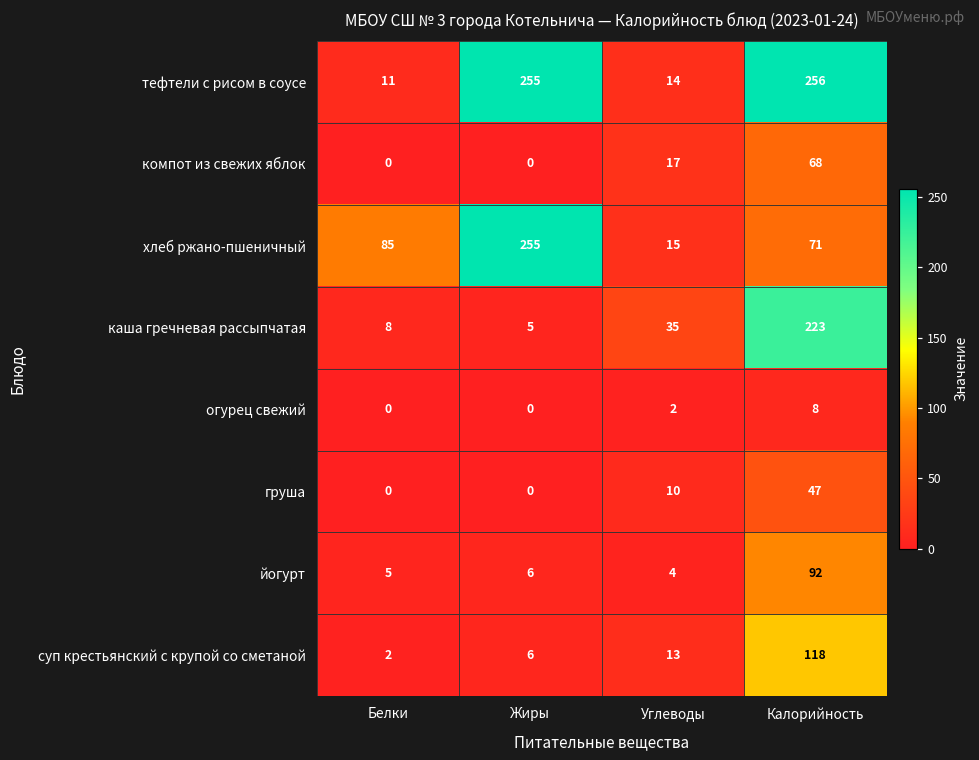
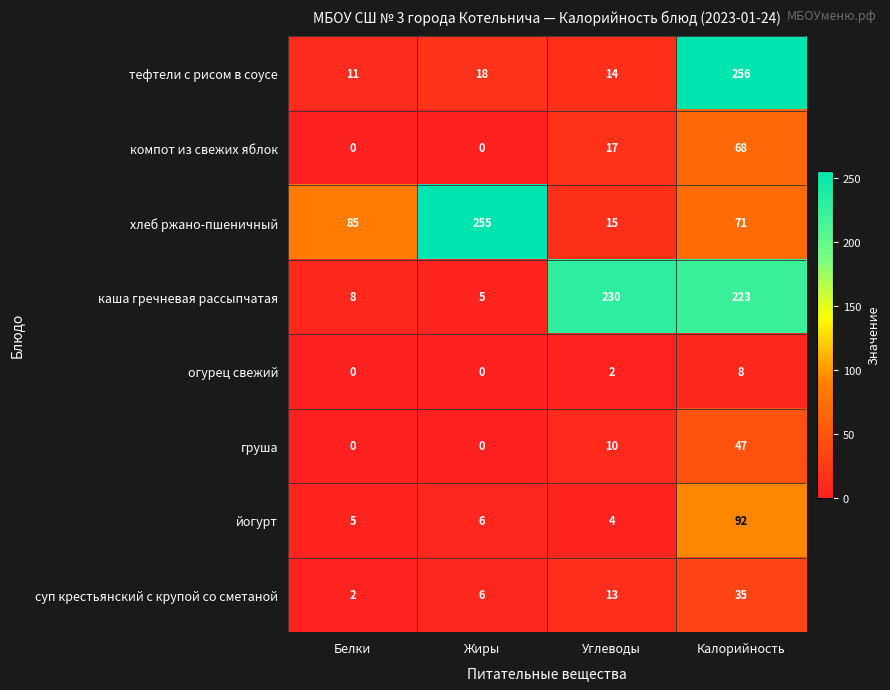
тефтели с рисом в соусе, Жиры: 255 -> 18
каша гречневая рассыпчатая, Углеводы: 35 -> 230
суп крестьянский с крупой со сметаной, Калорийность: 118 -> 35
